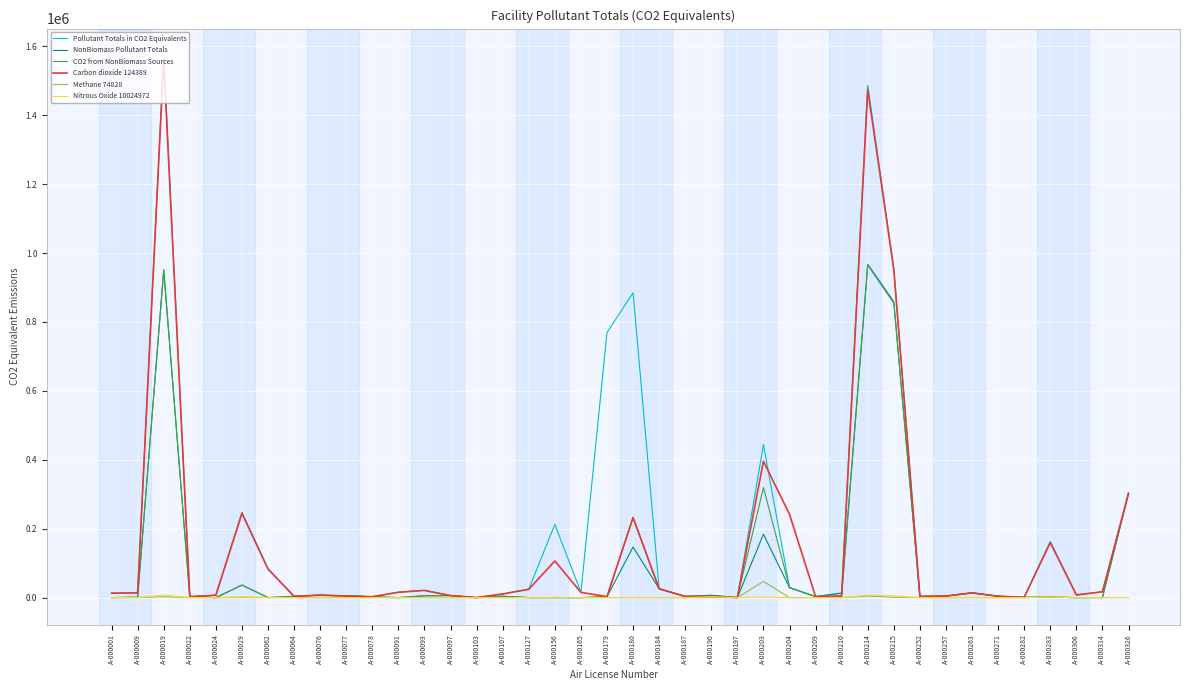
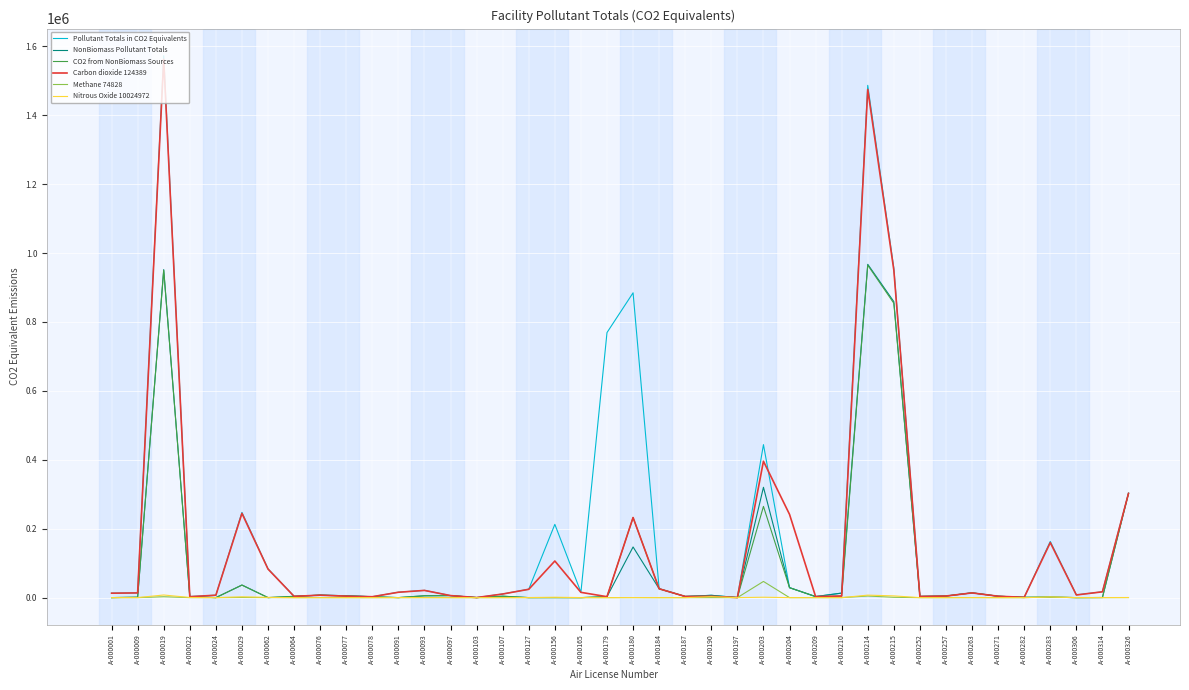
NonBiomass Pollutant Totals, A-000203: 180000 -> 320000
CO2 from NonBiomass Sources, A-000203: 320000 -> 260000
